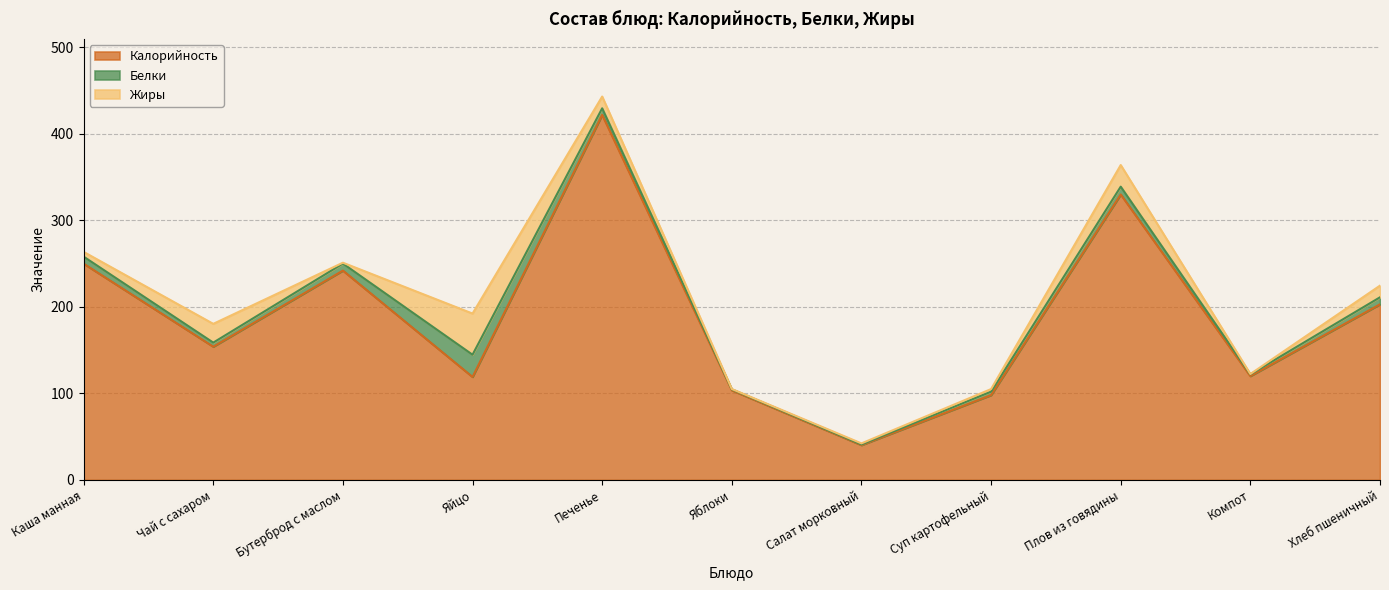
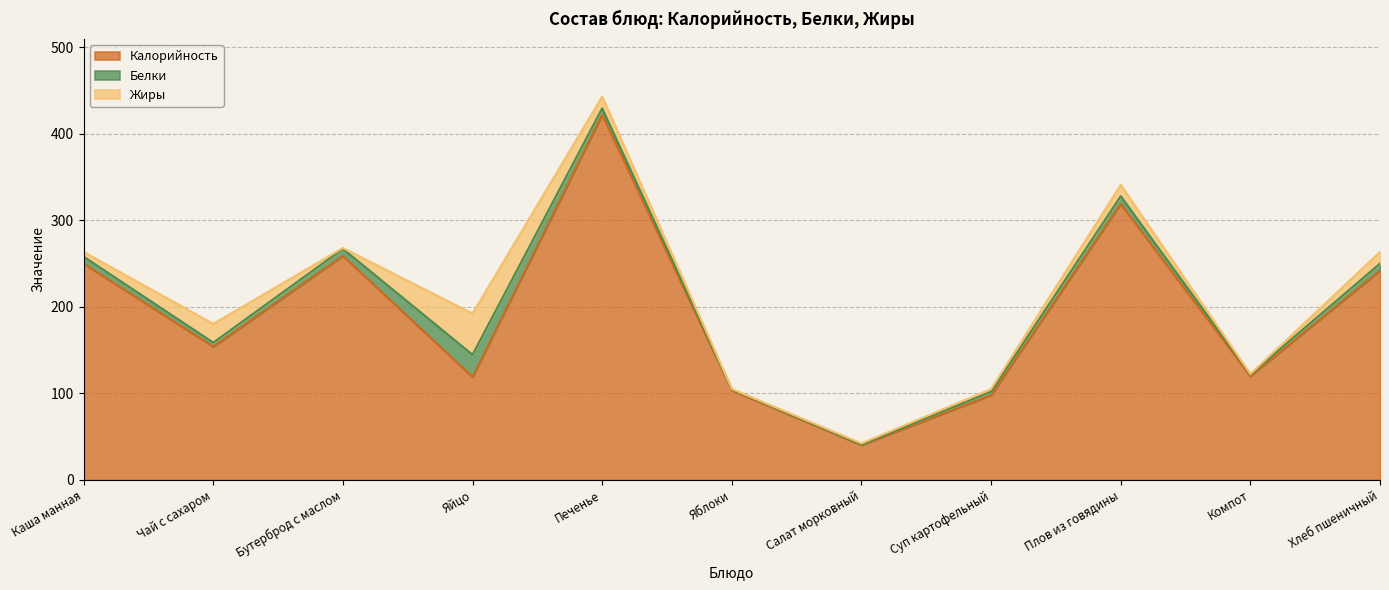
Калорийность, Бутерброд с маслом: 240 -> 260
Калорийность, Плов из говядины: 330 -> 320
Жиры, Плов из говядины: 30 -> 10
Калорийность, Хлеб пшеничный: 200 -> 240
